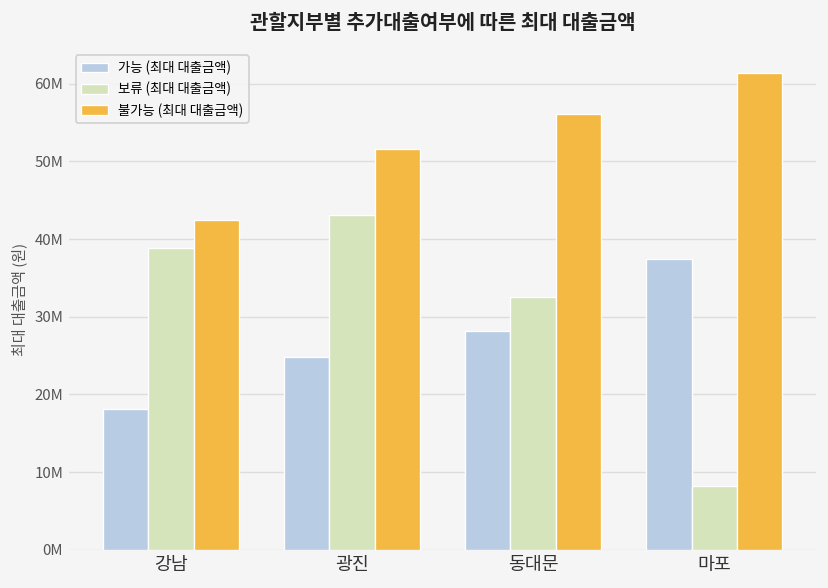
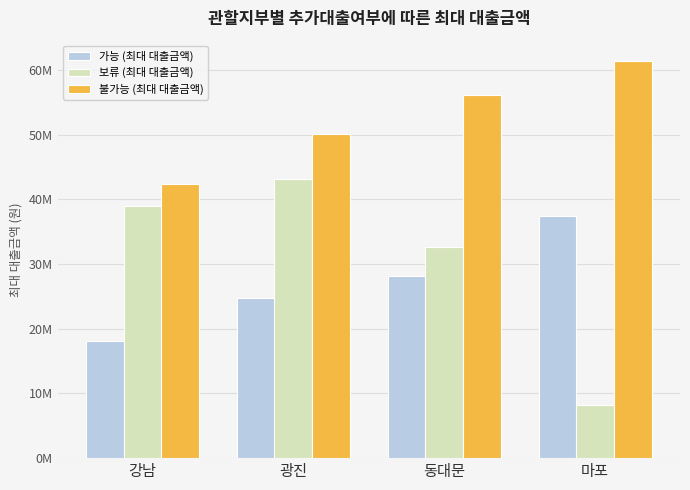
불가능 (최대 대출금액), 광진: 52000000 -> 50000000
